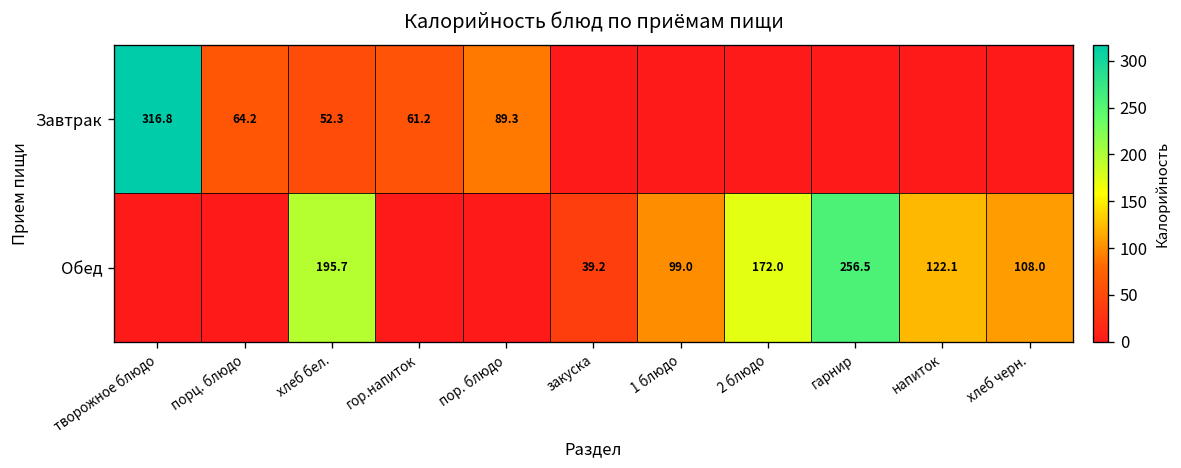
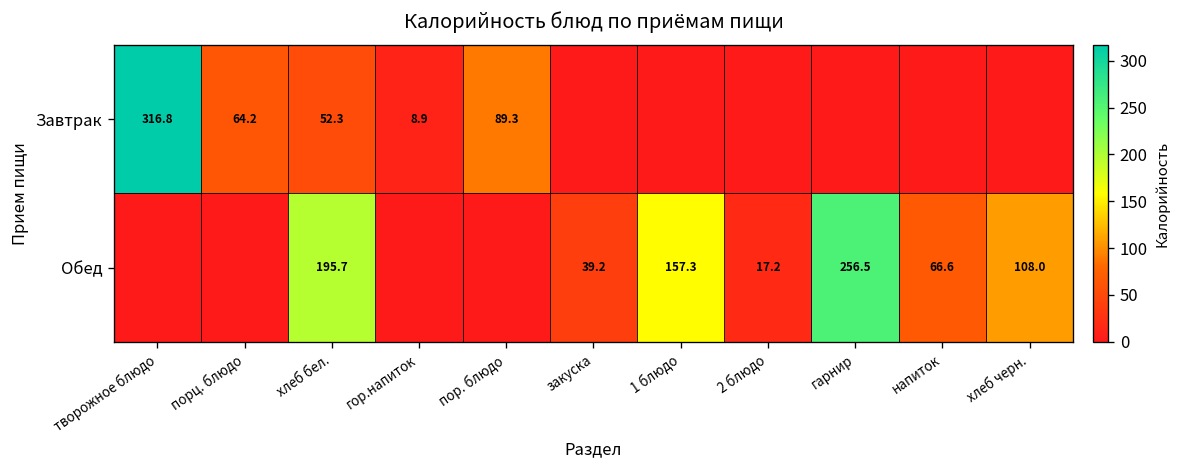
Завтрак, гор.напиток: 61.2 -> 8.9
Обед, 1 блюдо: 99.0 -> 157.3
Обед, 2 блюдо: 172.0 -> 17.2
Обед, напиток: 122.1 -> 66.6
